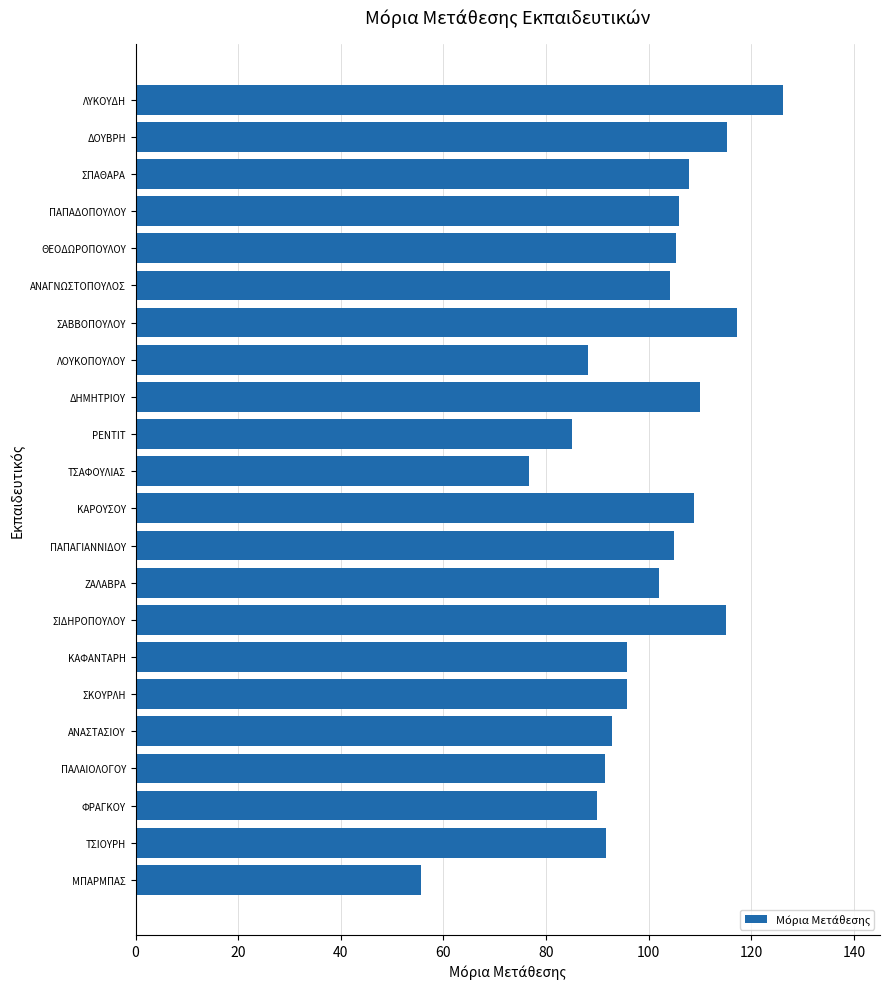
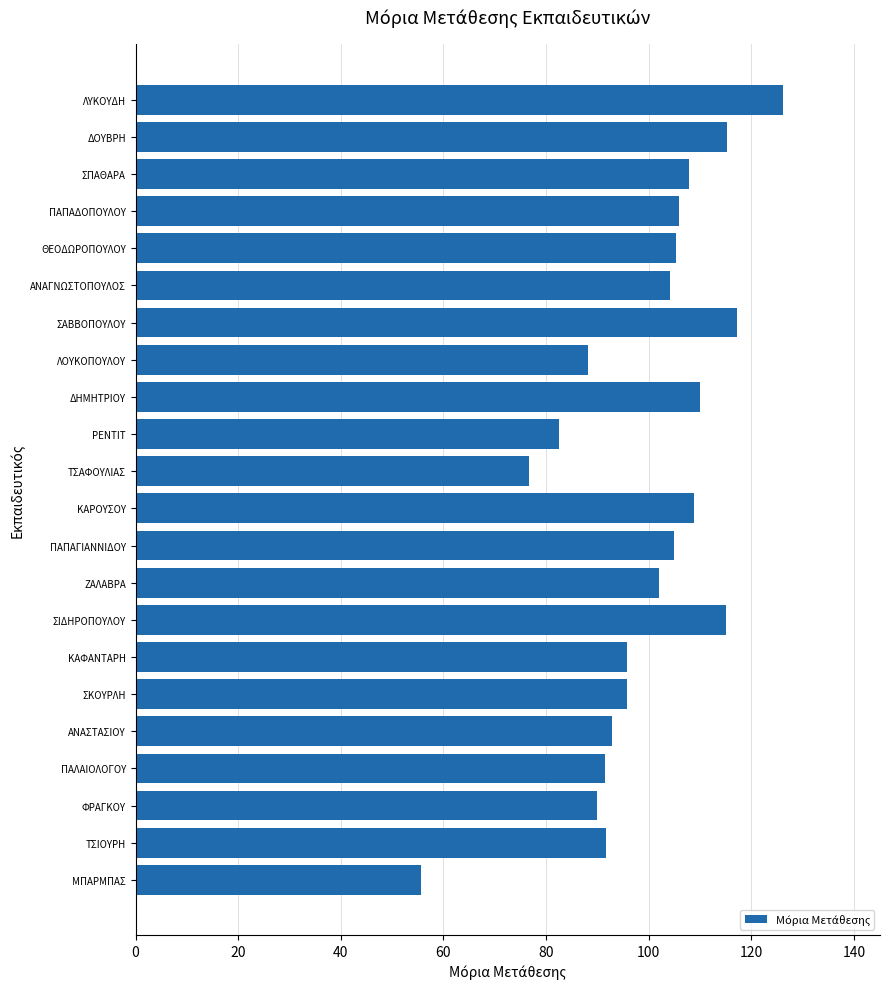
ΡΕΝΤΙΤ: 85 -> 83
